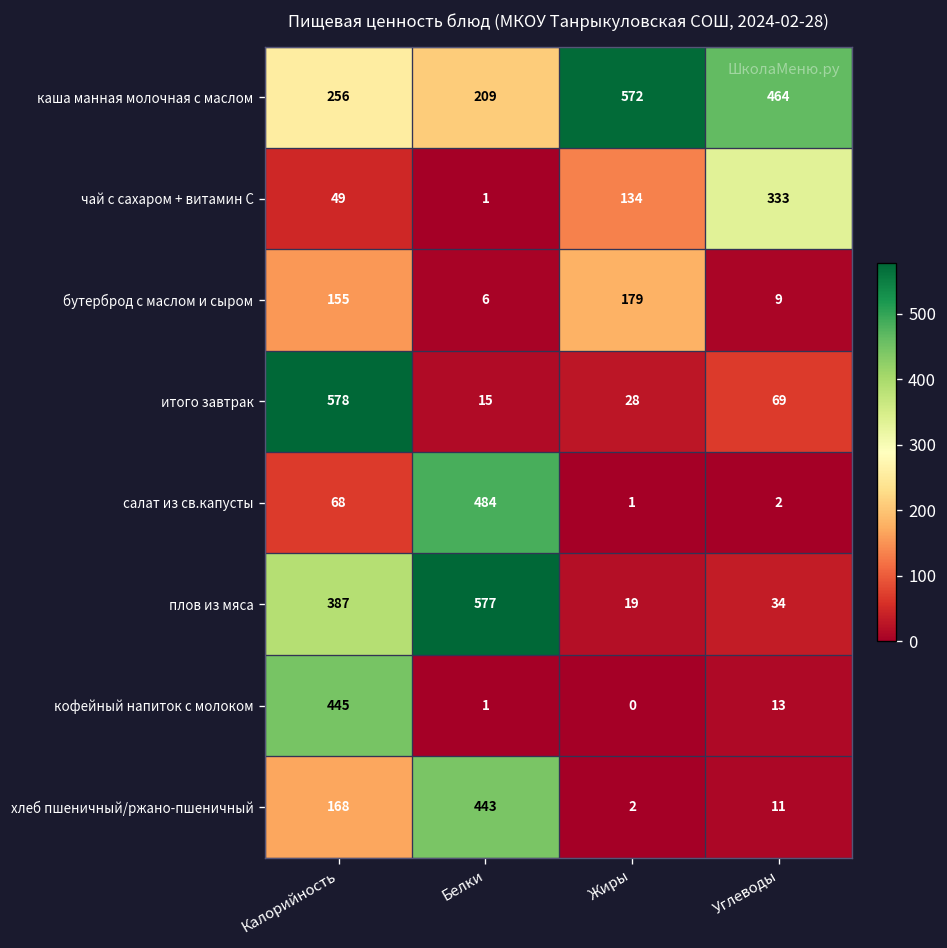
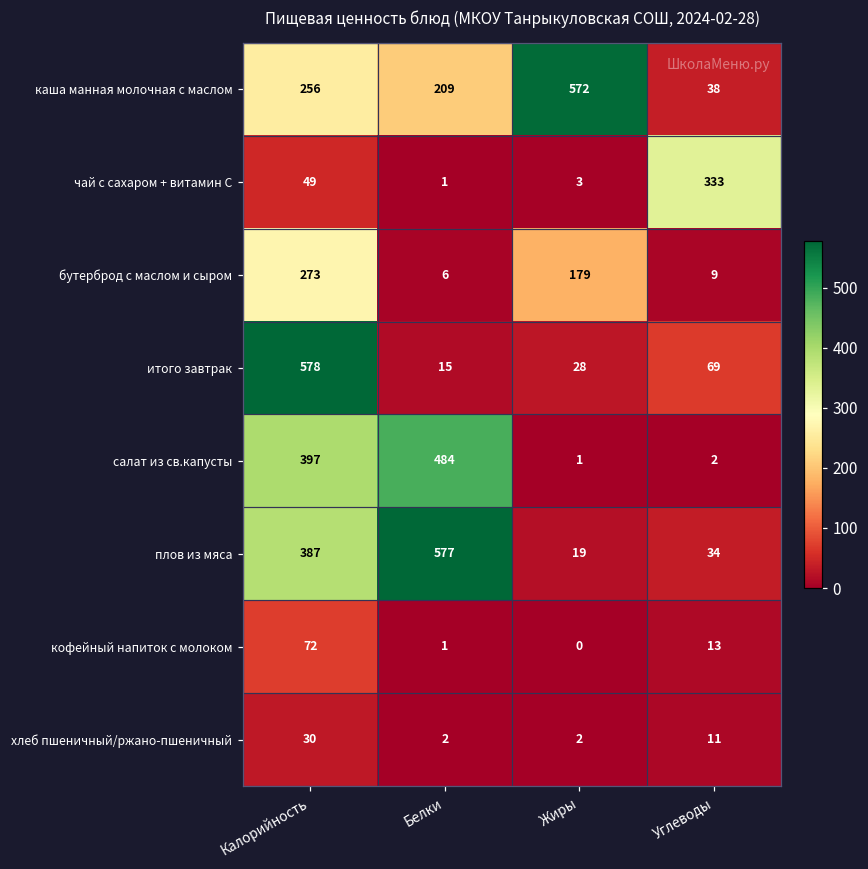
каша манная молочная с маслом, Углеводы: 464 -> 38
чай с сахаром + витамин С, Жиры: 134 -> 3
бутерброд с маслом и сыром, Калорийность: 155 -> 273
салат из св.капусты, Калорийность: 68 -> 397
кофейный напиток с молоком, Калорийность: 445 -> 72
хлеб пшеничный/ржано-пшеничный, Калорийность: 168 -> 30
хлеб пшеничный/ржано-пшеничный, Белки: 443 -> 2
